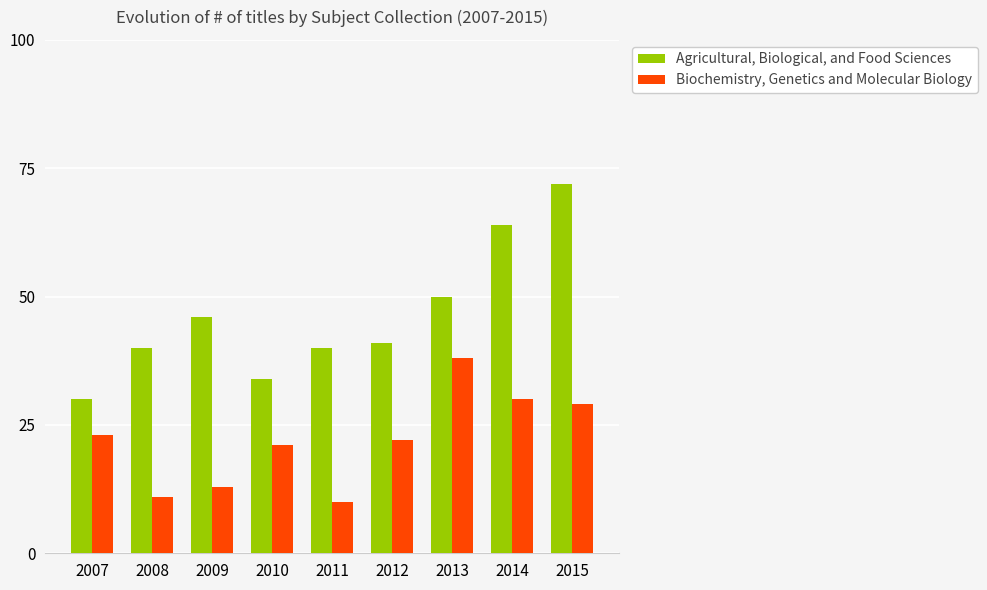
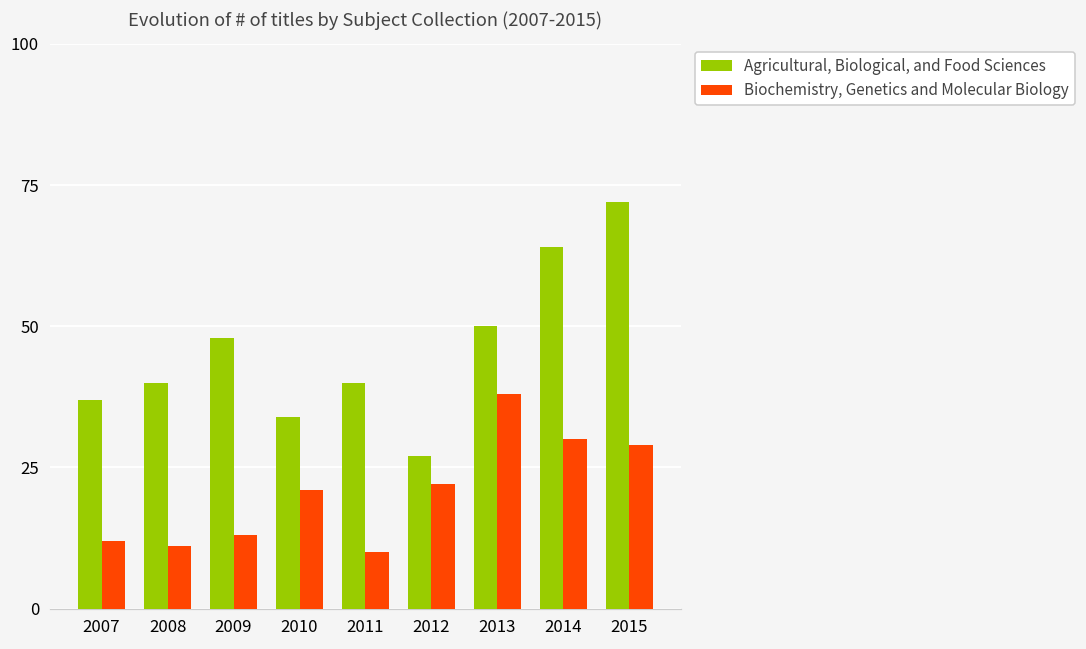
Agricultural, Biological, and Food Sciences, 2007: 30 -> 37
Biochemistry, Genetics and Molecular Biology, 2007: 23 -> 12
Agricultural, Biological, and Food Sciences, 2009: 46 -> 48
Agricultural, Biological, and Food Sciences, 2012: 41 -> 27
